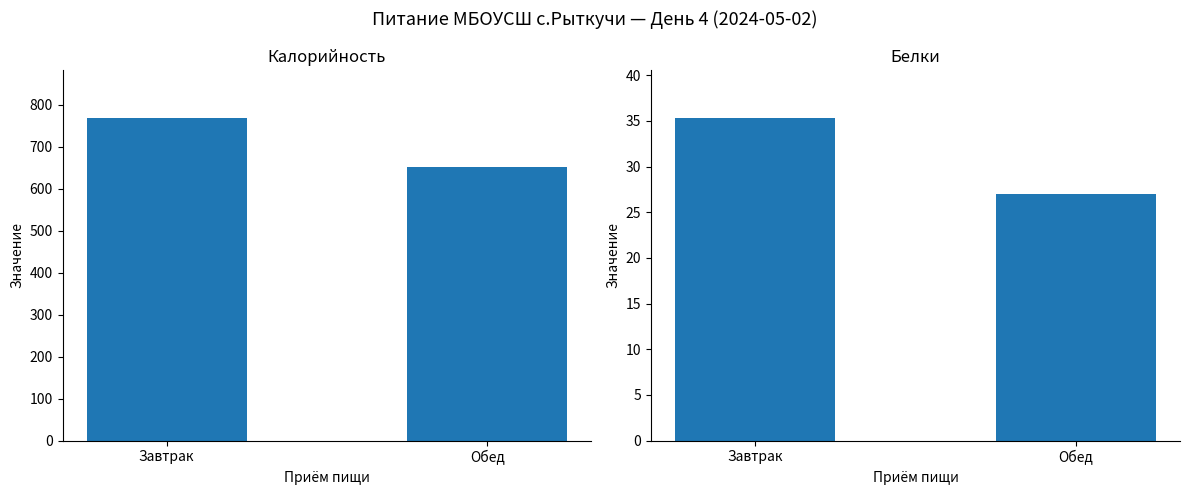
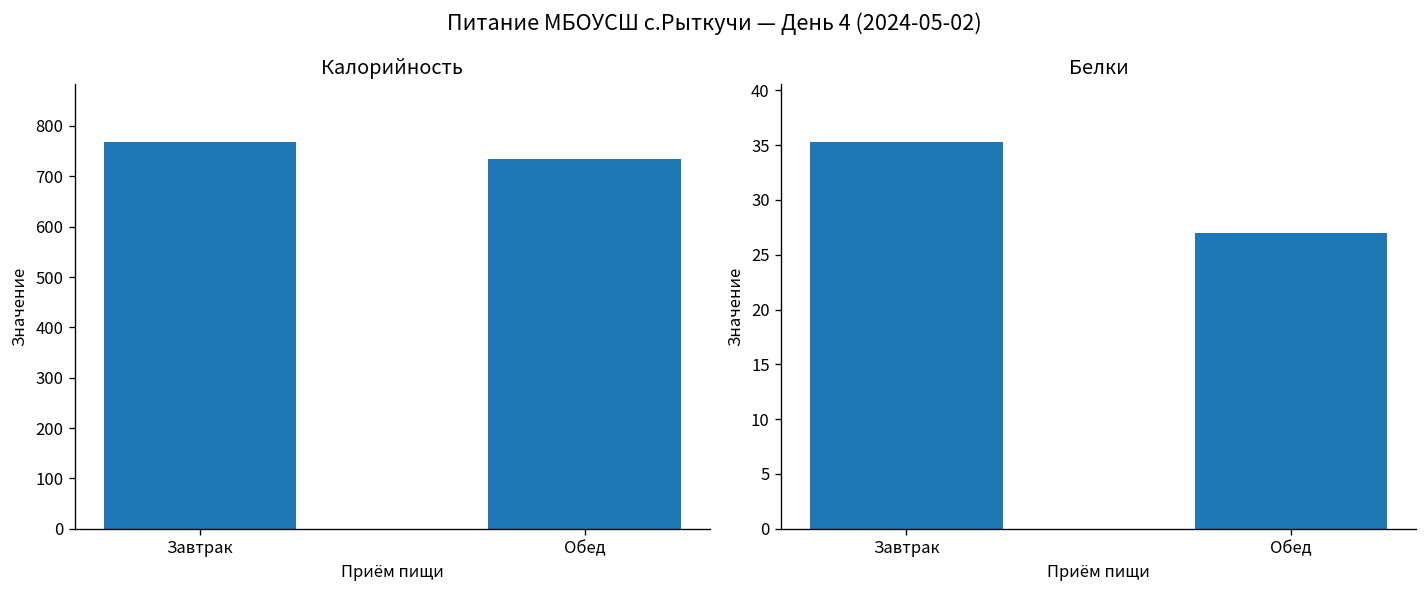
Калорийность, Обед: 650 -> 730
